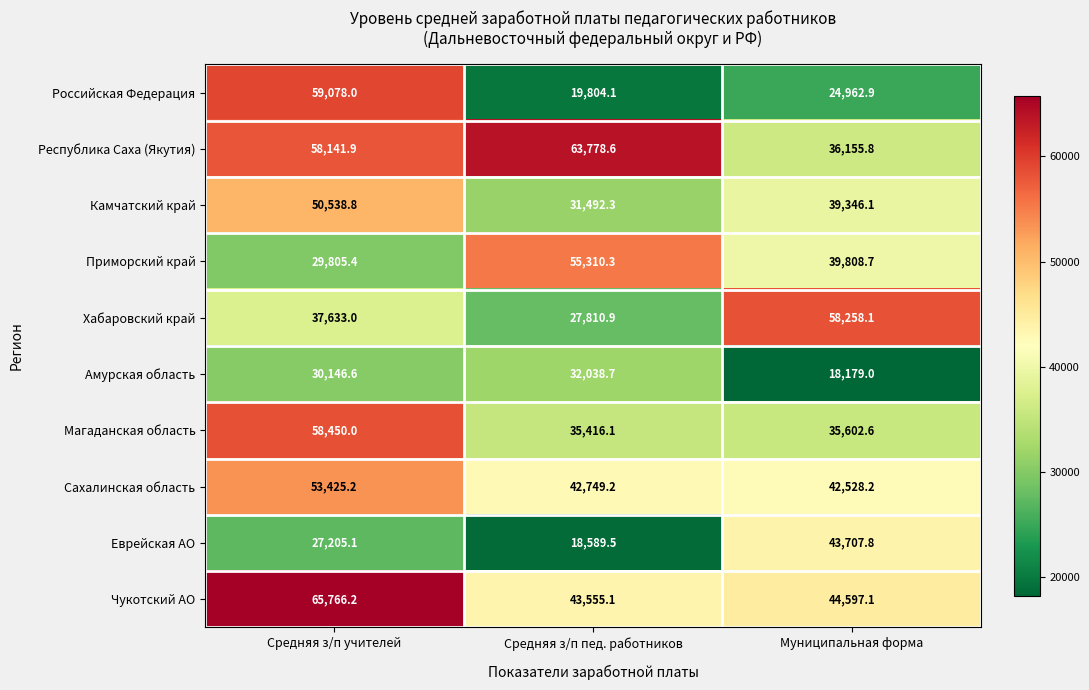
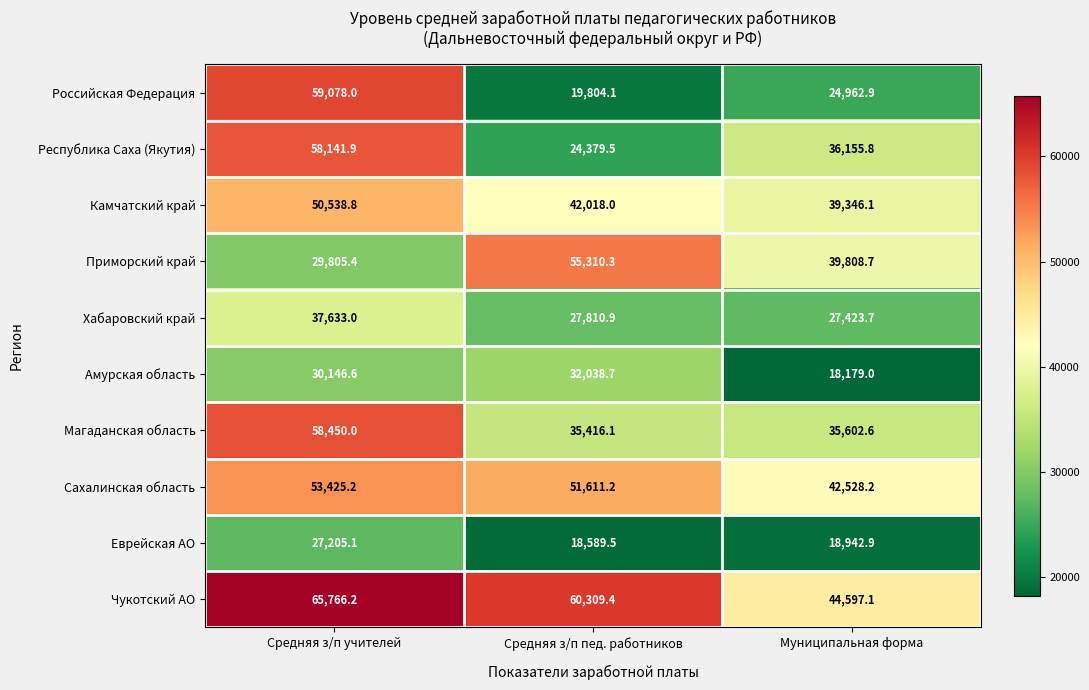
Республика Саха (Якутия), Средняя з/п пед. работников: 63,778.6 -> 24,379.5
Камчатский край, Средняя з/п пед. работников: 31,492.3 -> 42,018.0
Хабаровский край, Муниципальная форма: 58,258.1 -> 27,423.7
Сахалинская область, Средняя з/п пед. работников: 42,749.2 -> 51,611.2
Еврейская АО, Муниципальная форма: 43,707.8 -> 18,942.9
Чукотский АО, Средняя з/п пед. работников: 43,555.1 -> 60,309.4
